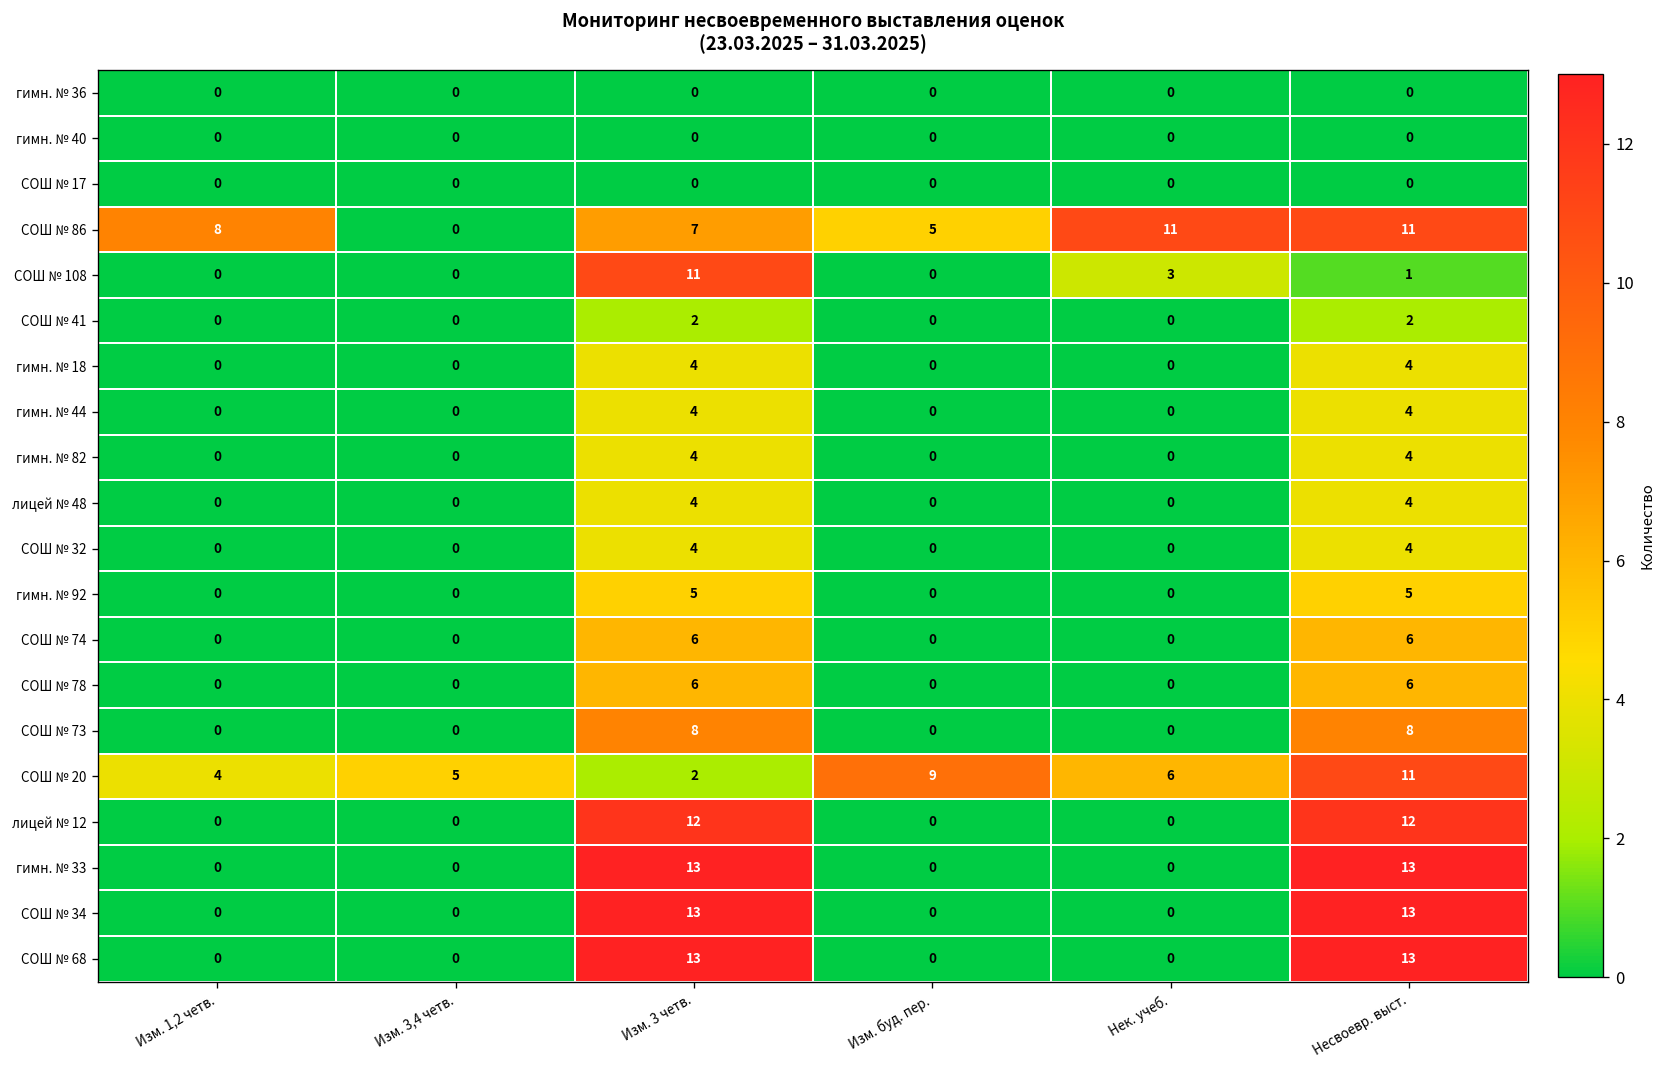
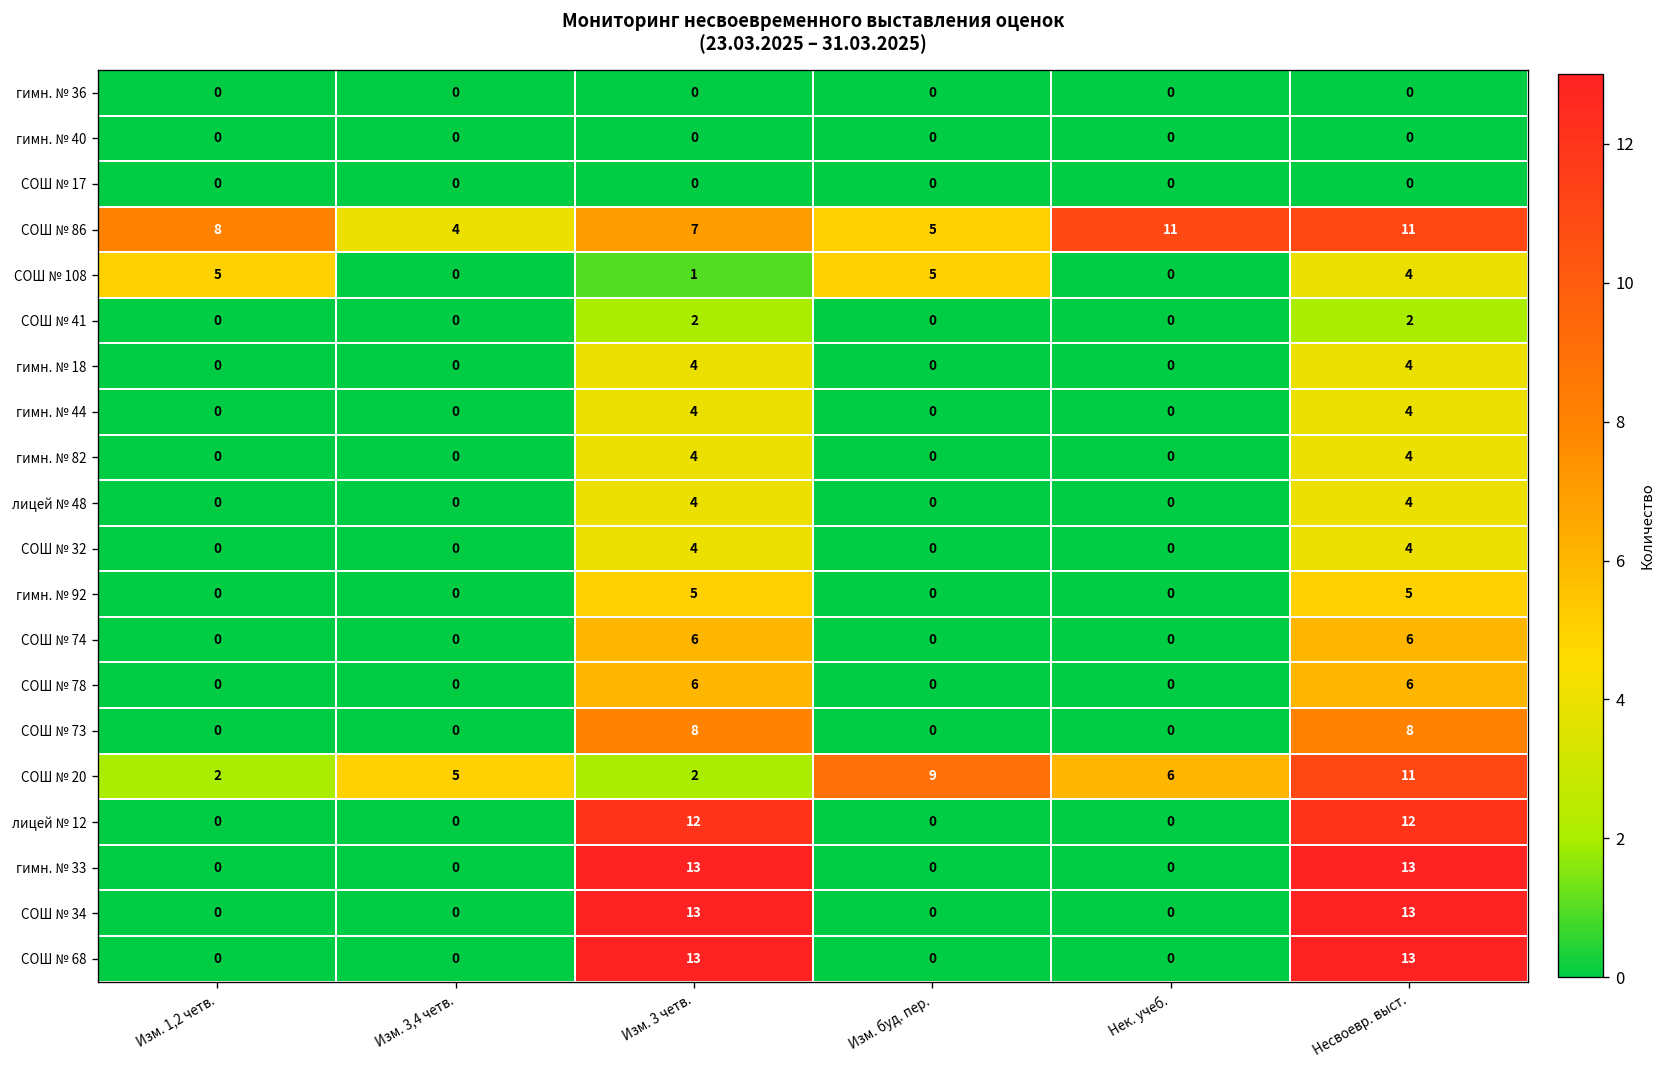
СОШ № 86, Изм. 3,4 четв.: 0 -> 4
СОШ № 108, Изм. 1,2 четв.: 0 -> 5
СОШ № 108, Изм. 3 четв.: 11 -> 1
СОШ № 108, Изм. буд. пер.: 0 -> 5
СОШ № 108, Нек. учеб.: 3 -> 0
СОШ № 108, Несвоевр. выст.: 1 -> 4
СОШ № 20, Изм. 1,2 четв.: 4 -> 2
